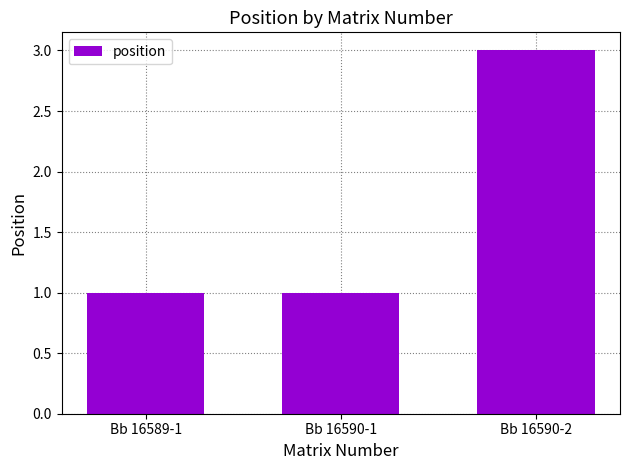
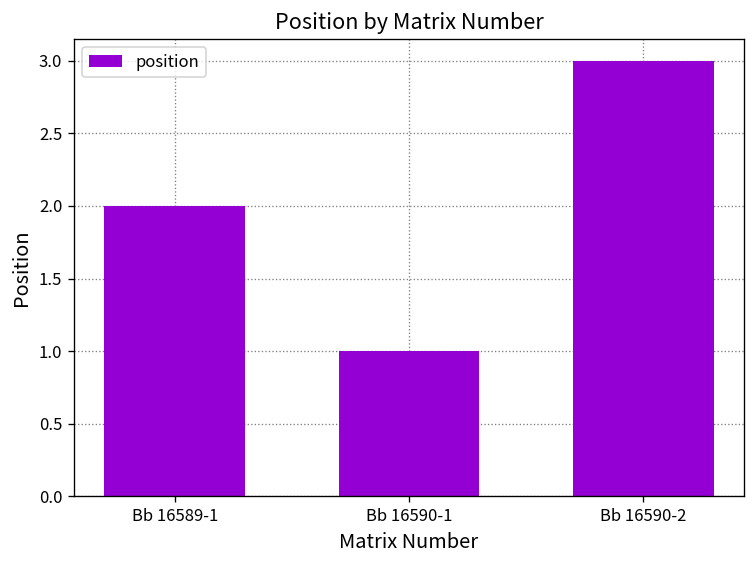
Bb 16589-1: 1 -> 2
